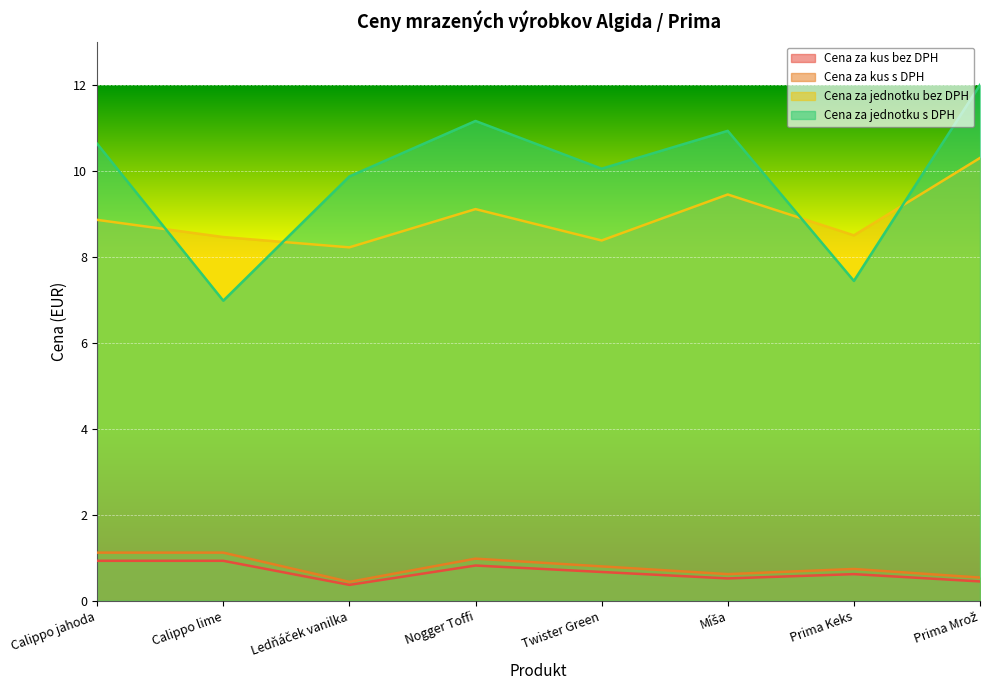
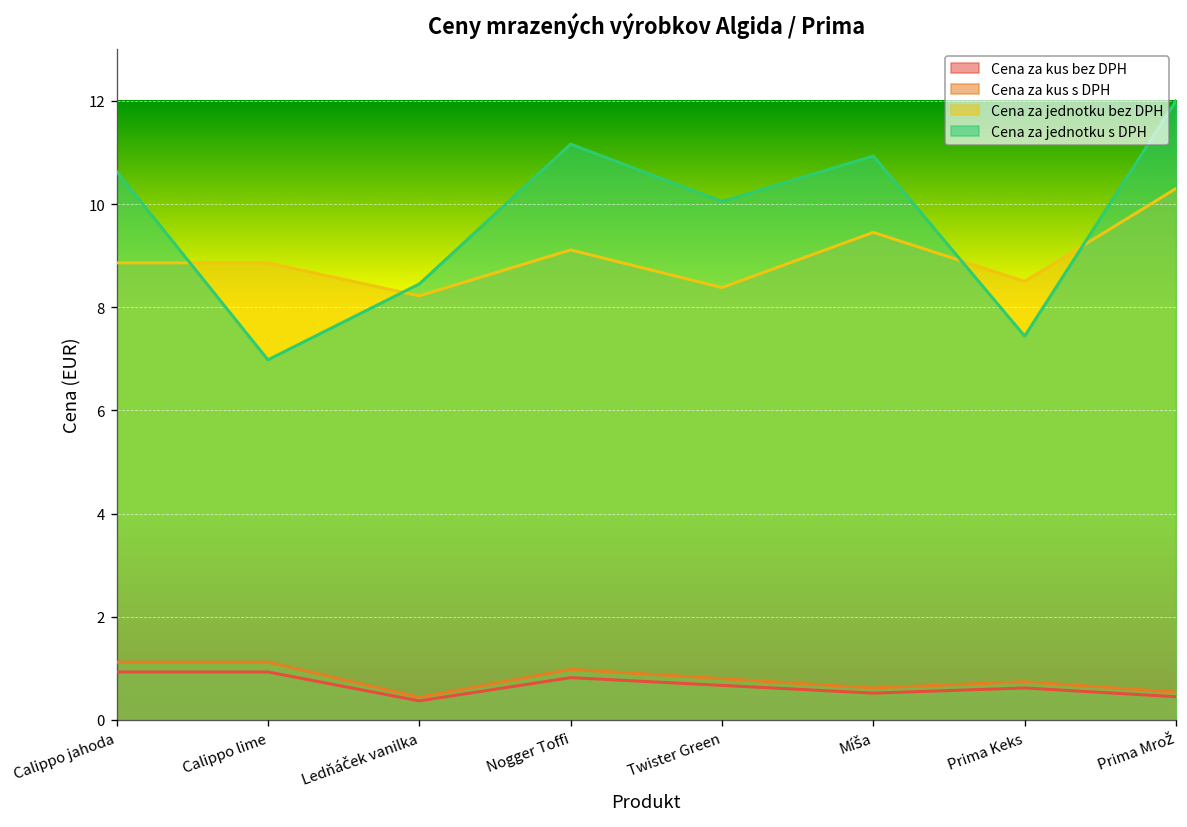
Cena za jednotku bez DPH, Calippo lime: 8.5 -> 8.9
Cena za jednotku s DPH, Ledňáček vanilka: 9.9 -> 8.5
